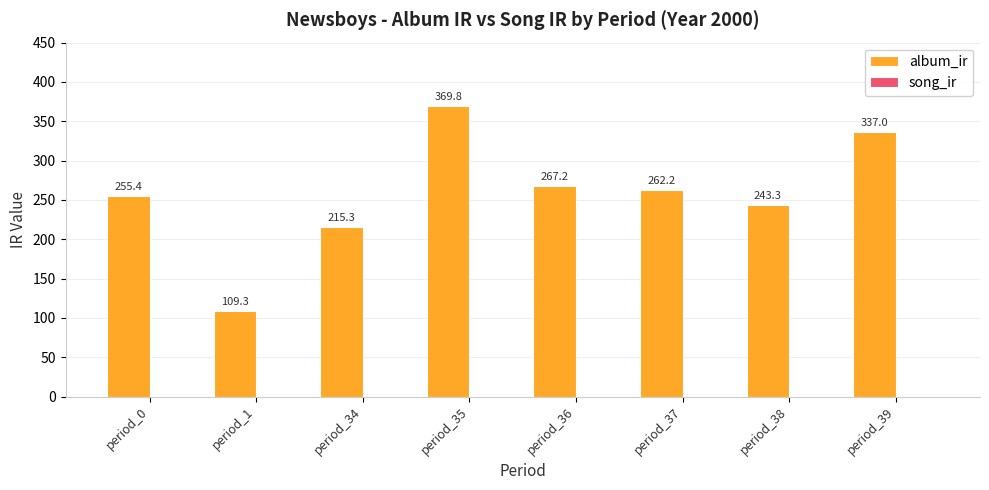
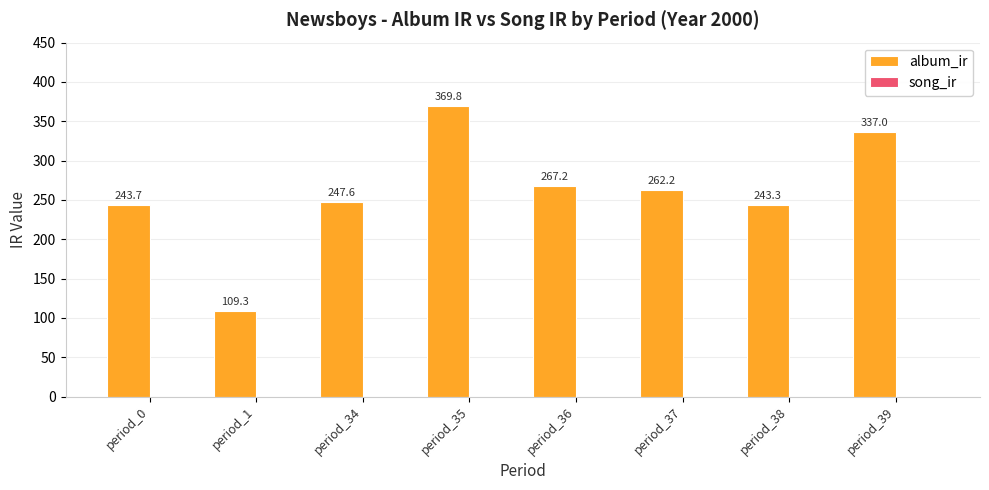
album_ir, period_0: 255.4 -> 243.7
album_ir, period_34: 215.3 -> 247.6
